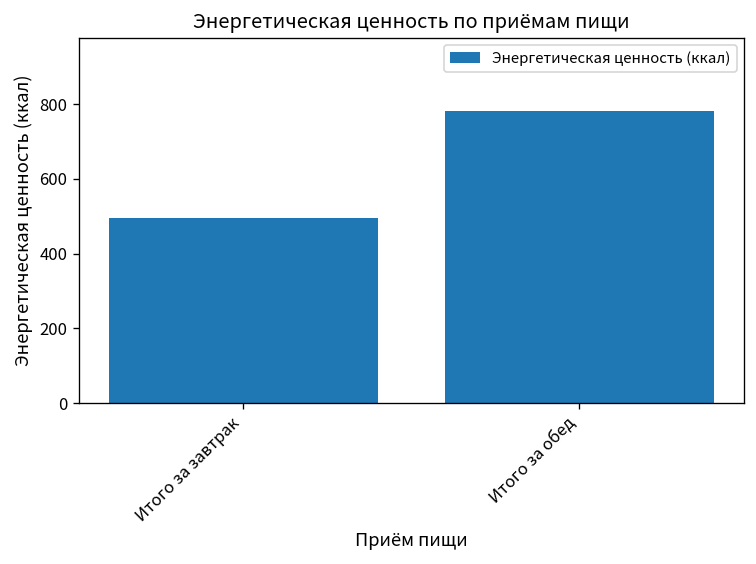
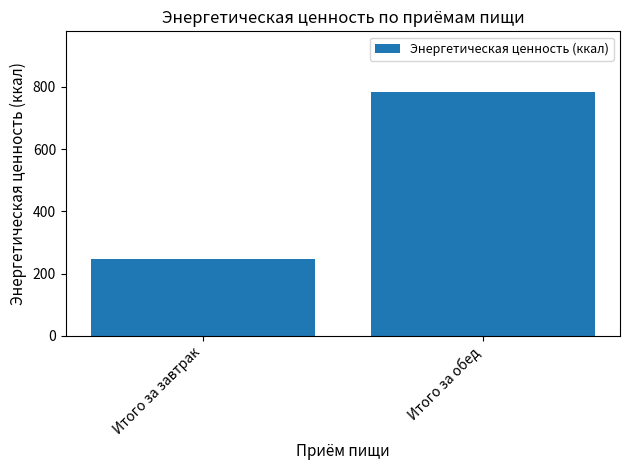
Итого за завтрак: 500 -> 250
